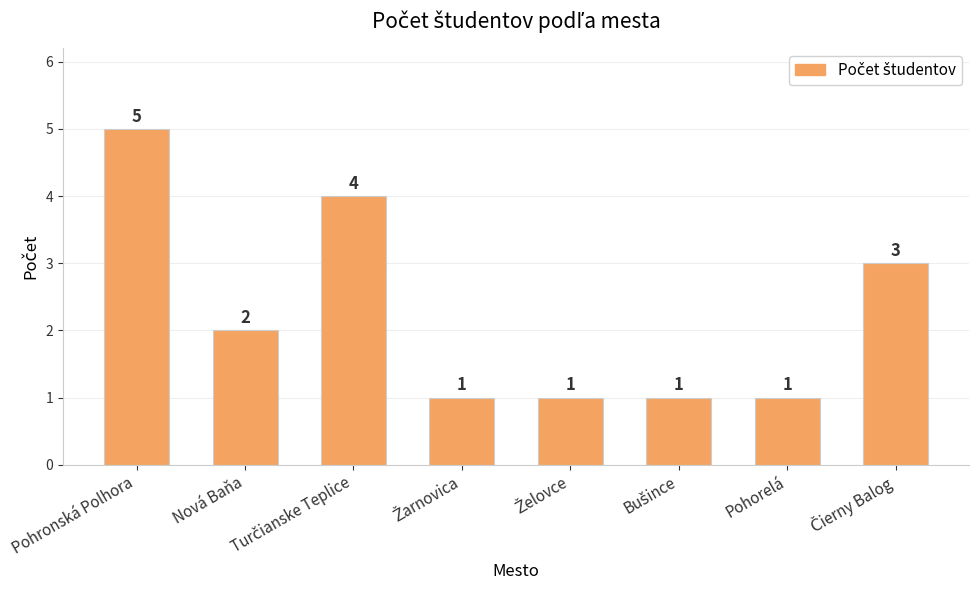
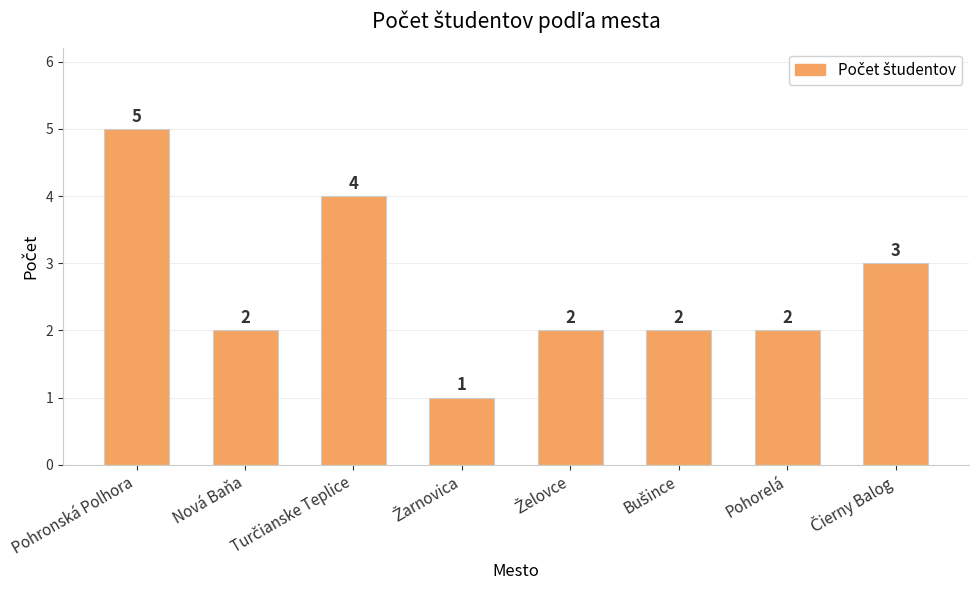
Želovce: 1 -> 2
Bušince: 1 -> 2
Pohorelá: 1 -> 2
